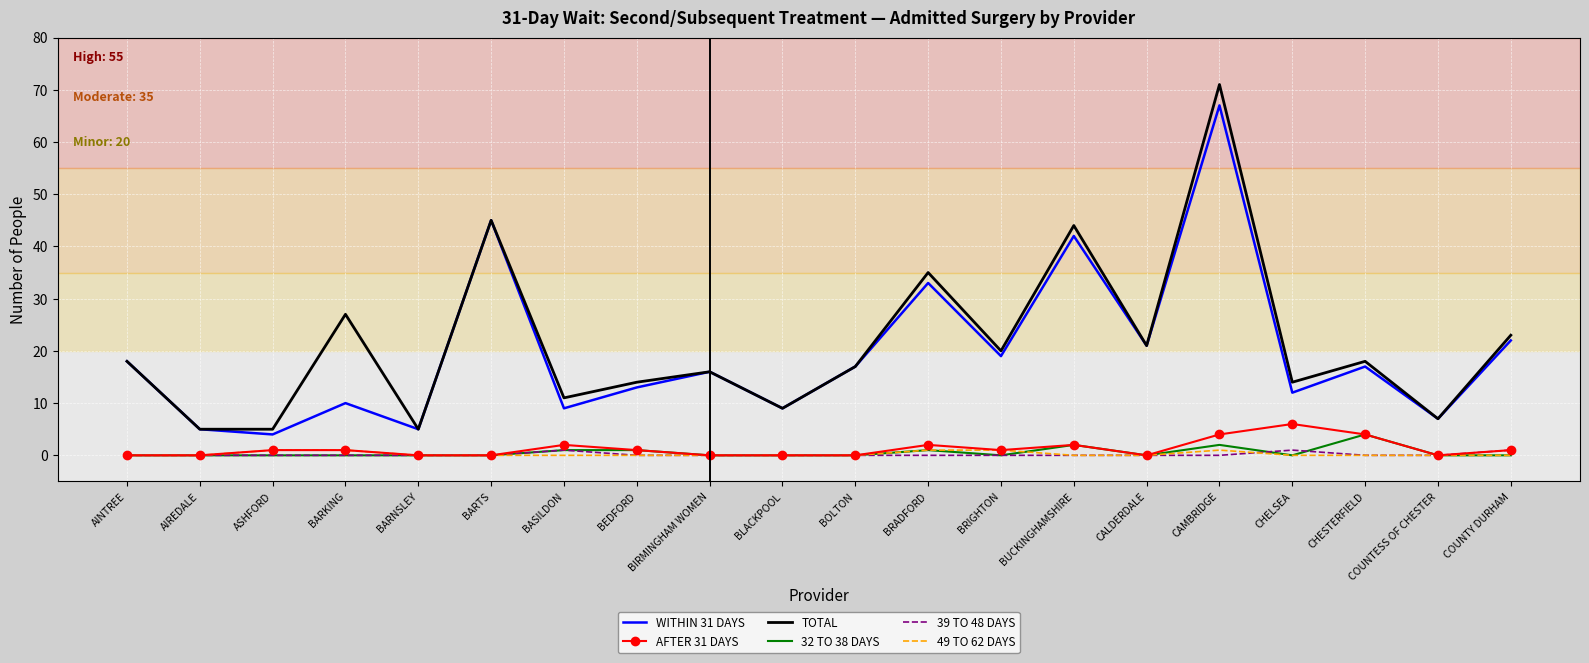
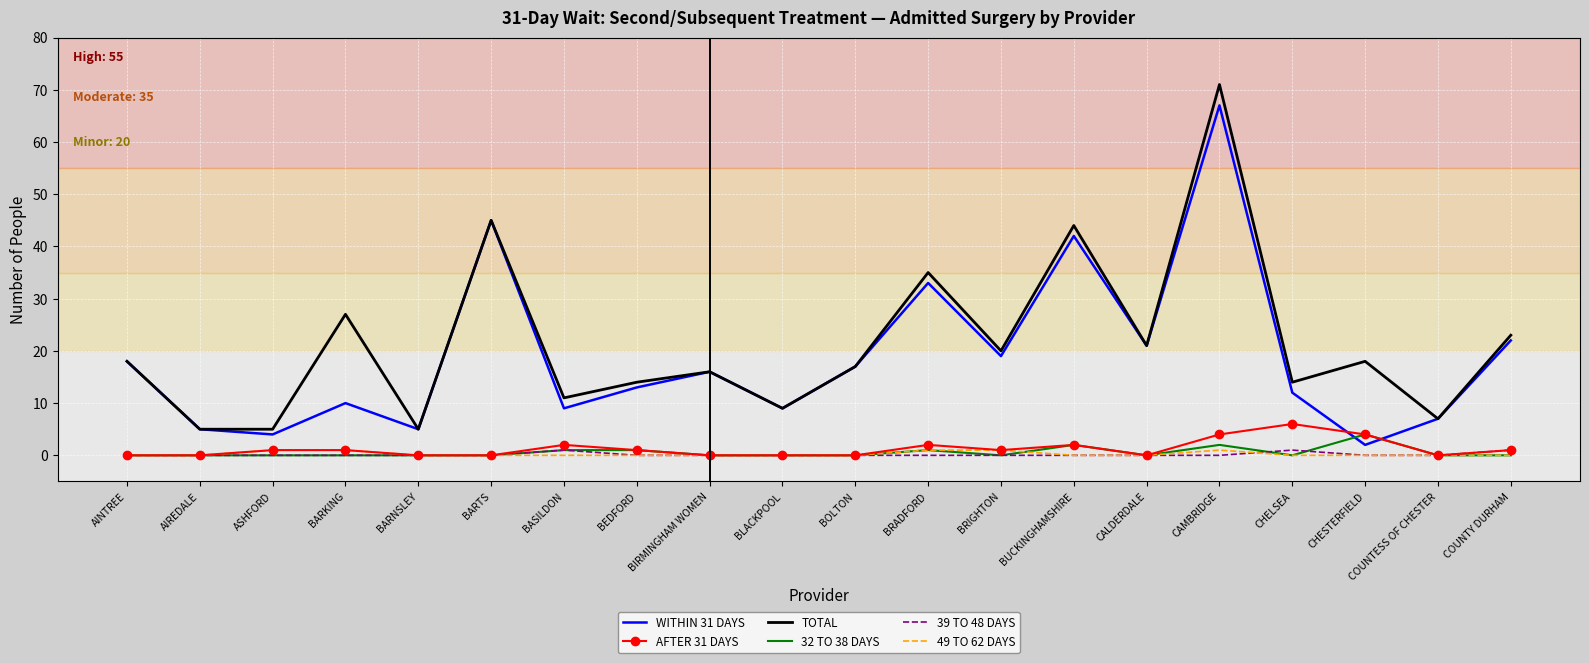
WITHIN 31 DAYS, CHESTERFIELD: 17 -> 2
